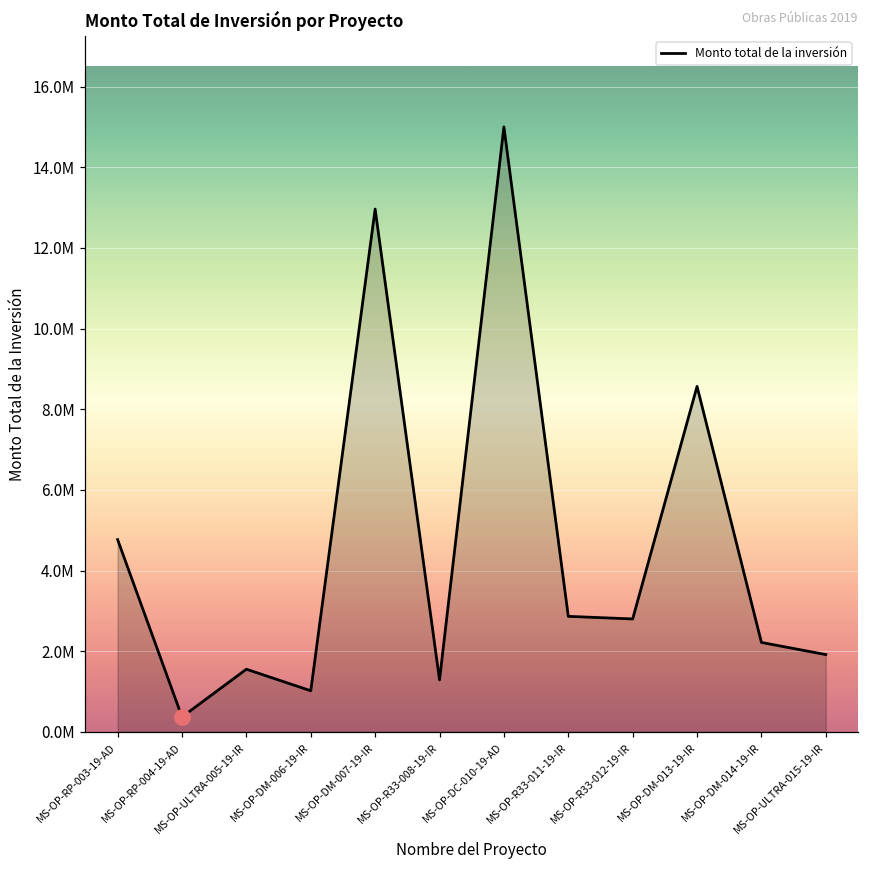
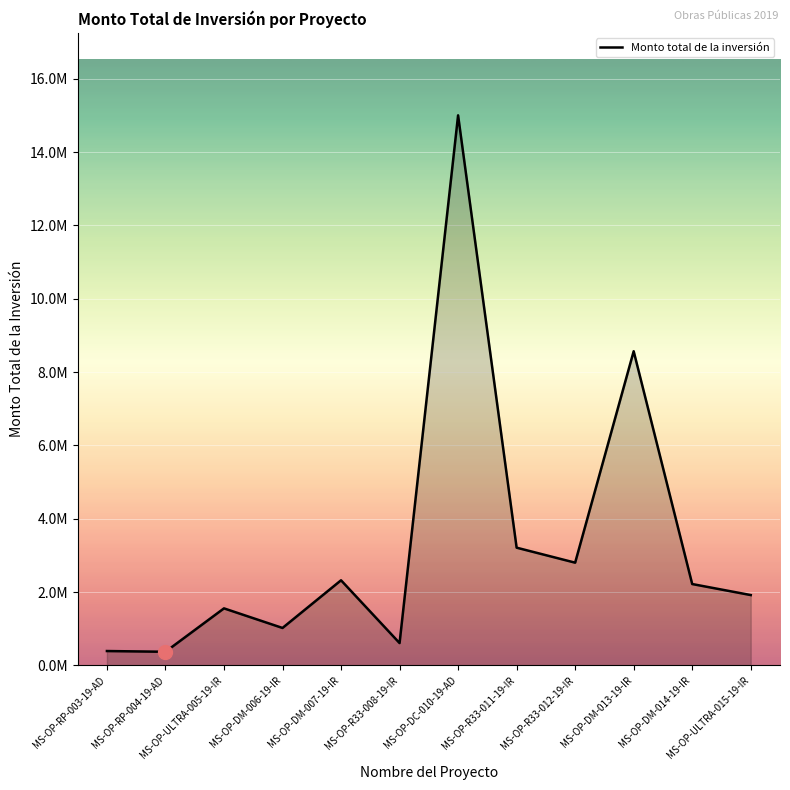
Monto total de la inversión, MS-OP-RP-003-19-AD: 4800000 -> 400000
Monto total de la inversión, MS-OP-DM-007-19-IR: 13000000 -> 2300000
Monto total de la inversión, MS-OP-R33-008-19-IR: 1300000 -> 600000
Monto total de la inversión, MS-OP-R33-011-19-IR: 2900000 -> 3200000
